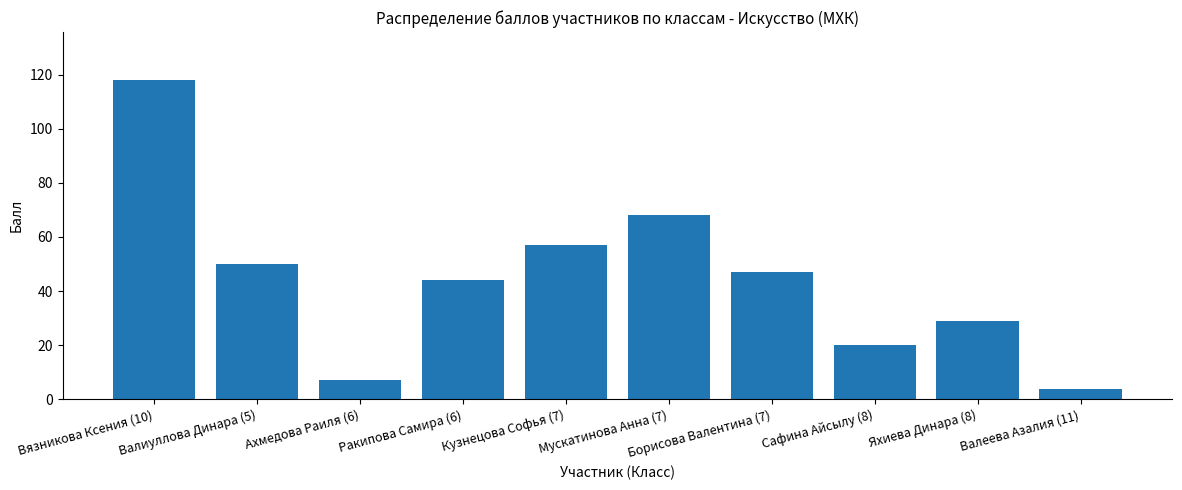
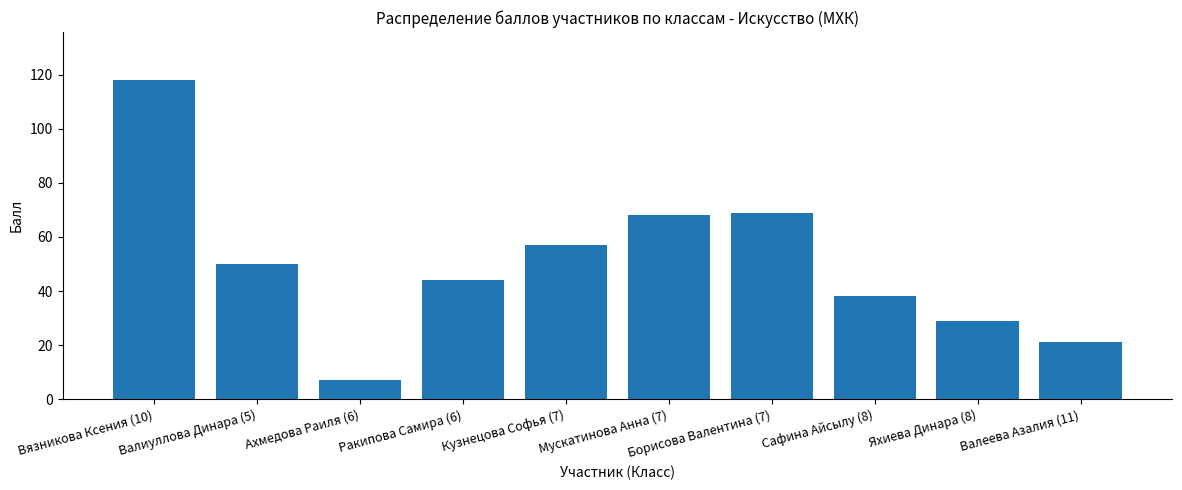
Борисова Валентина (7): 47 -> 69
Сафина Айсылу (8): 20 -> 38
Валеева Азалия (11): 4 -> 21
